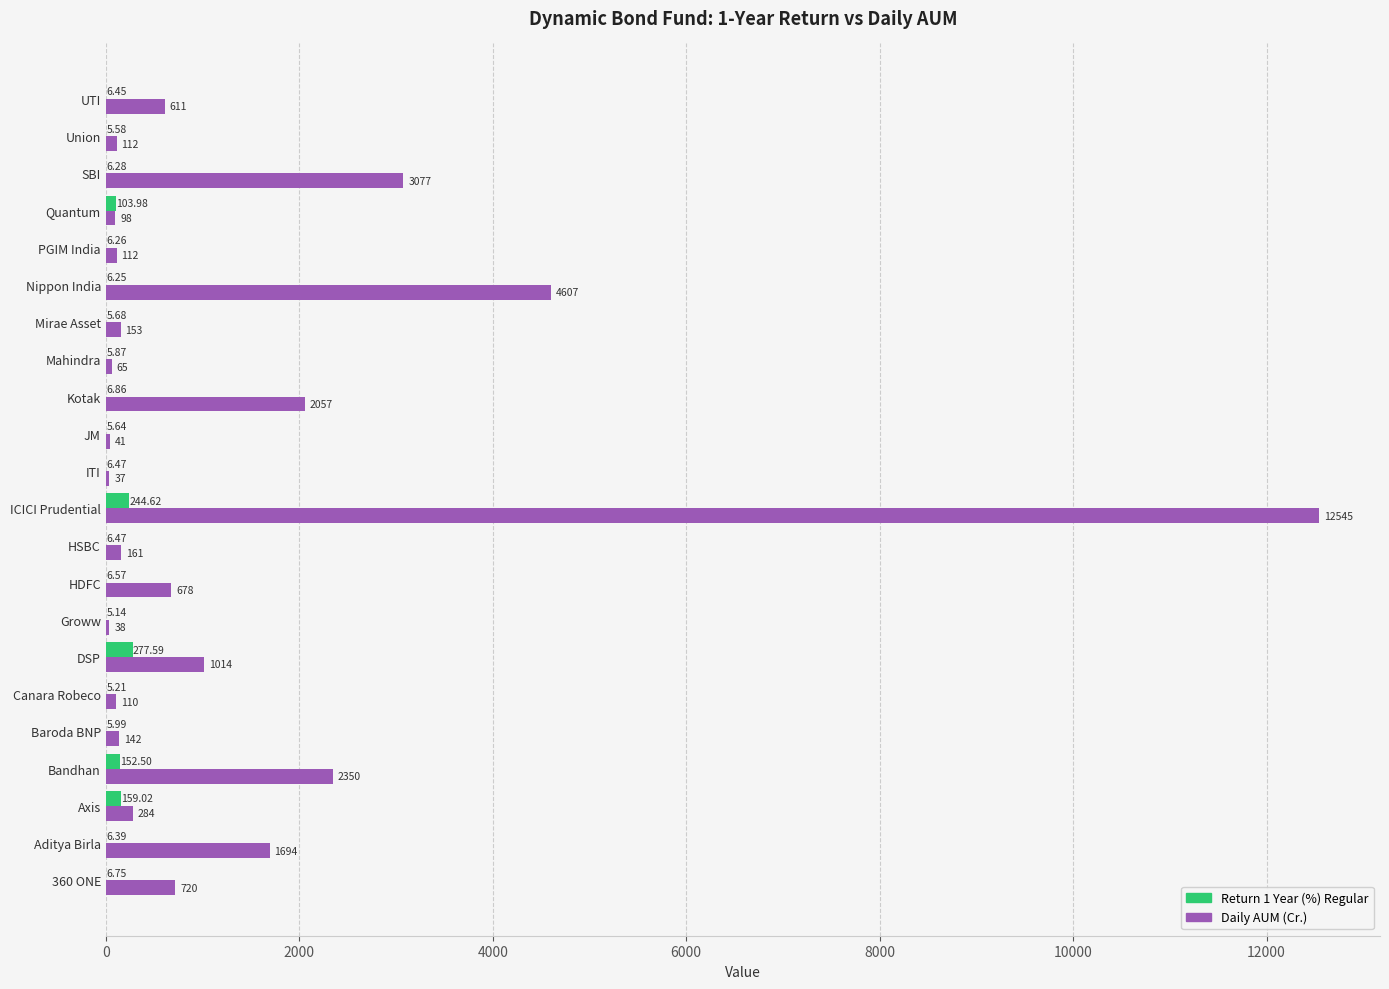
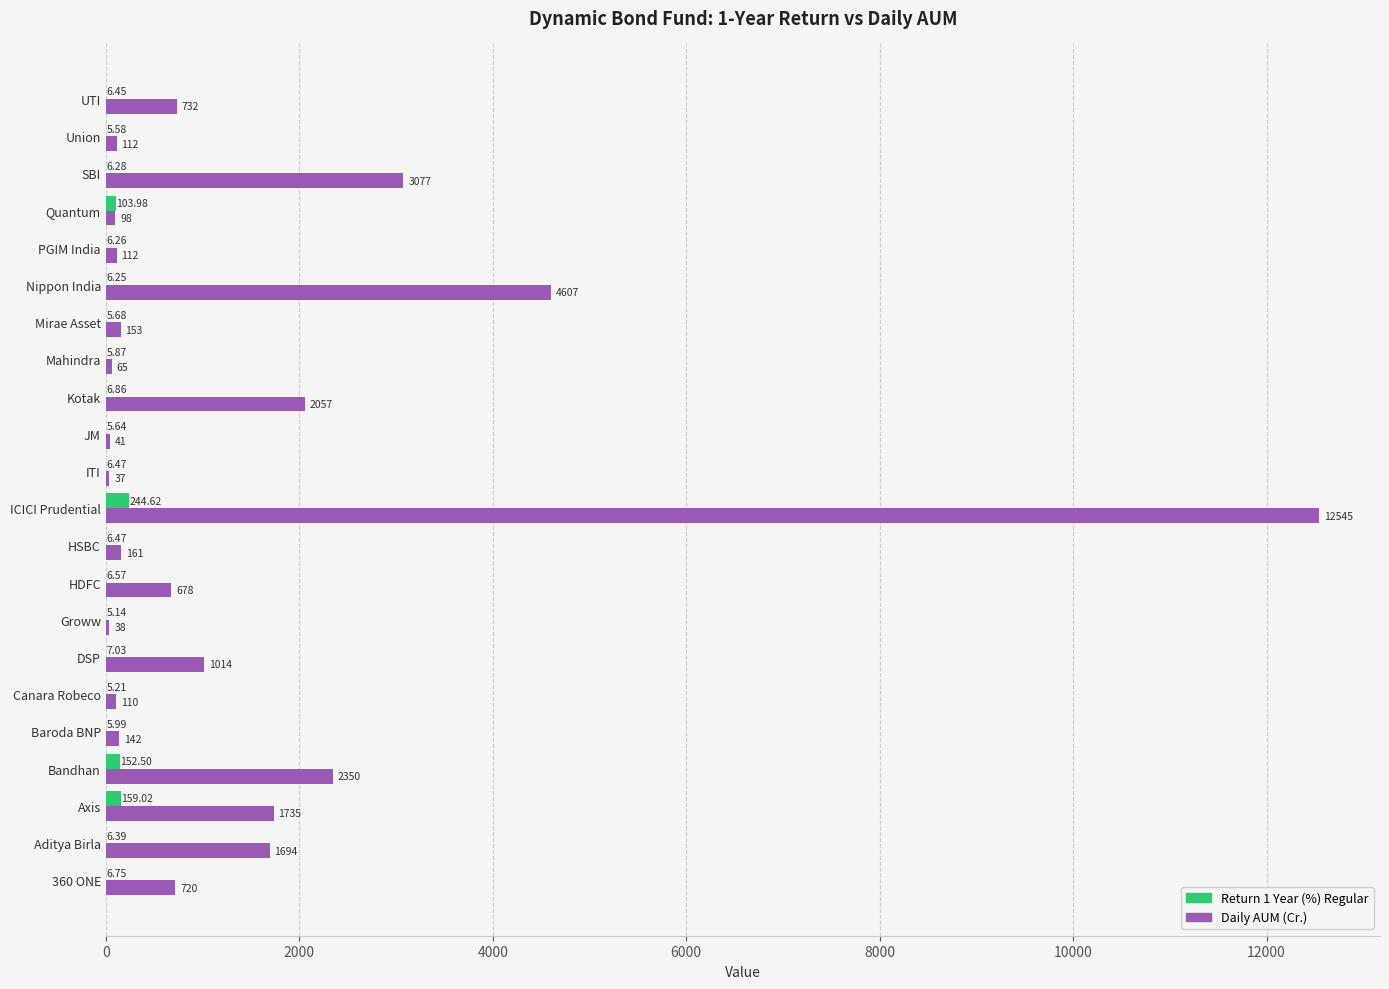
Daily AUM (Cr.), UTI: 611 -> 732
Return 1 Year (%) Regular, DSP: 277.59 -> 7.03
Daily AUM (Cr.), Axis: 284 -> 1735
